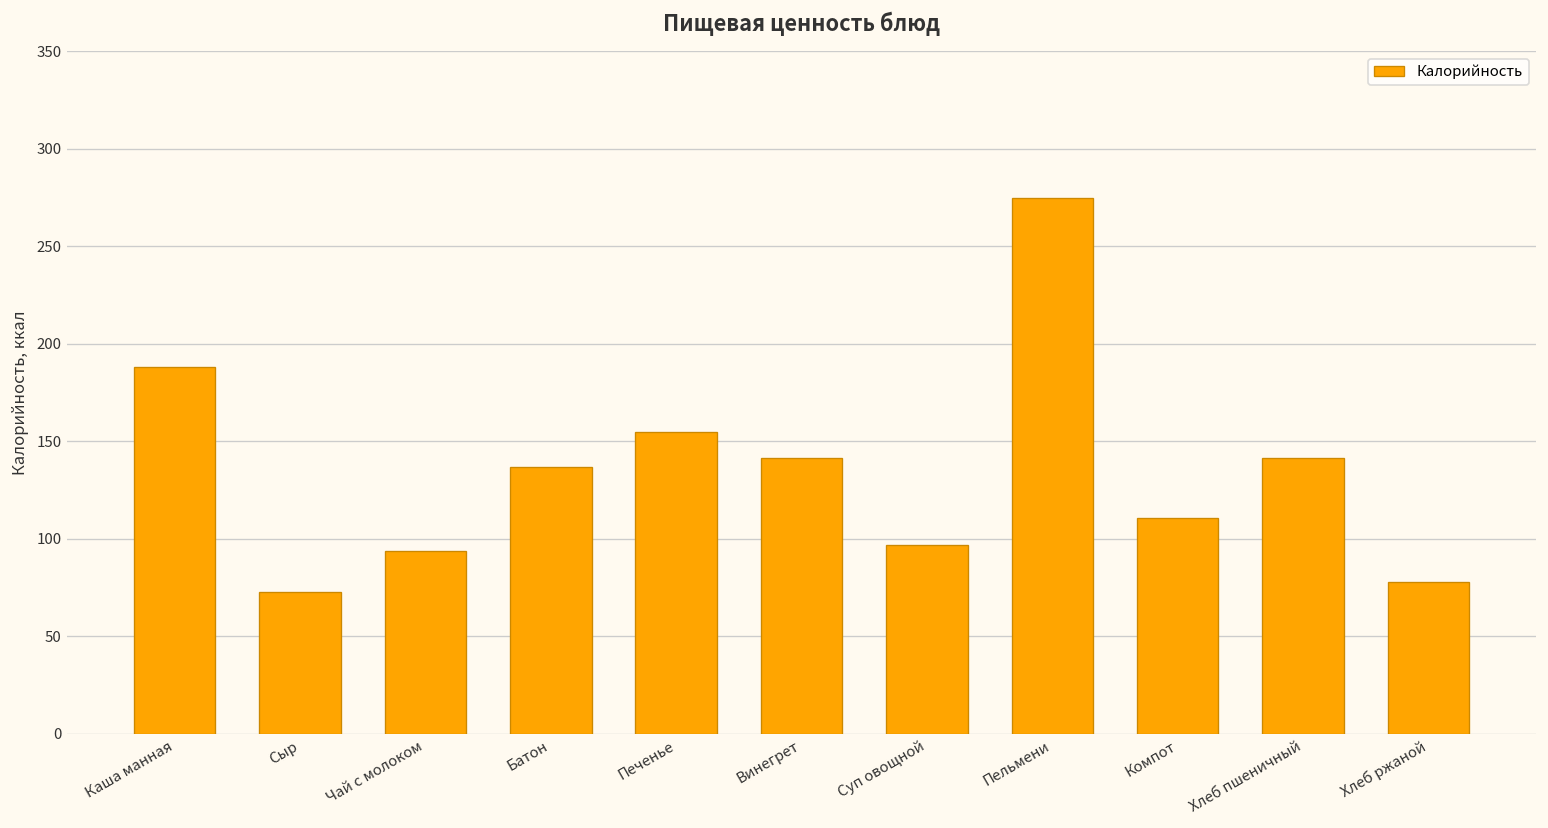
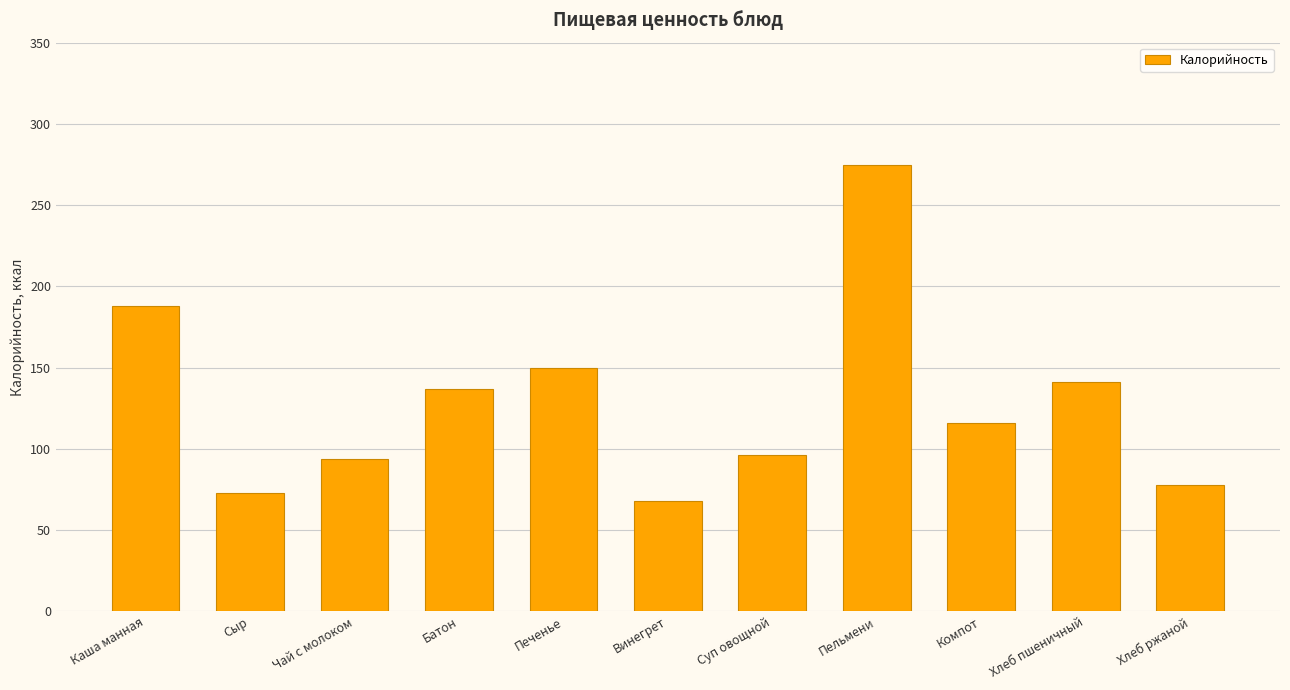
Печенье: 155 -> 150
Винегрет: 142 -> 68
Компот: 111 -> 116
